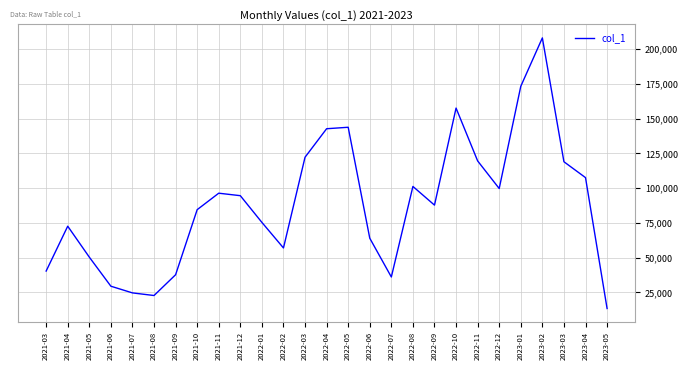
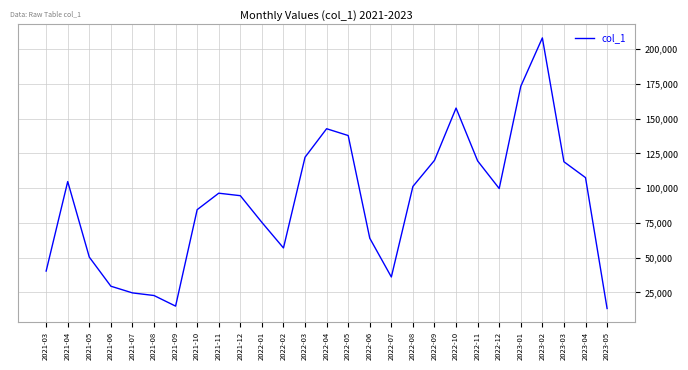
2021-04: 73,000 -> 105,000
2021-09: 38,000 -> 15,000
2022-05: 144,000 -> 138,000
2022-09: 88,000 -> 120,000
